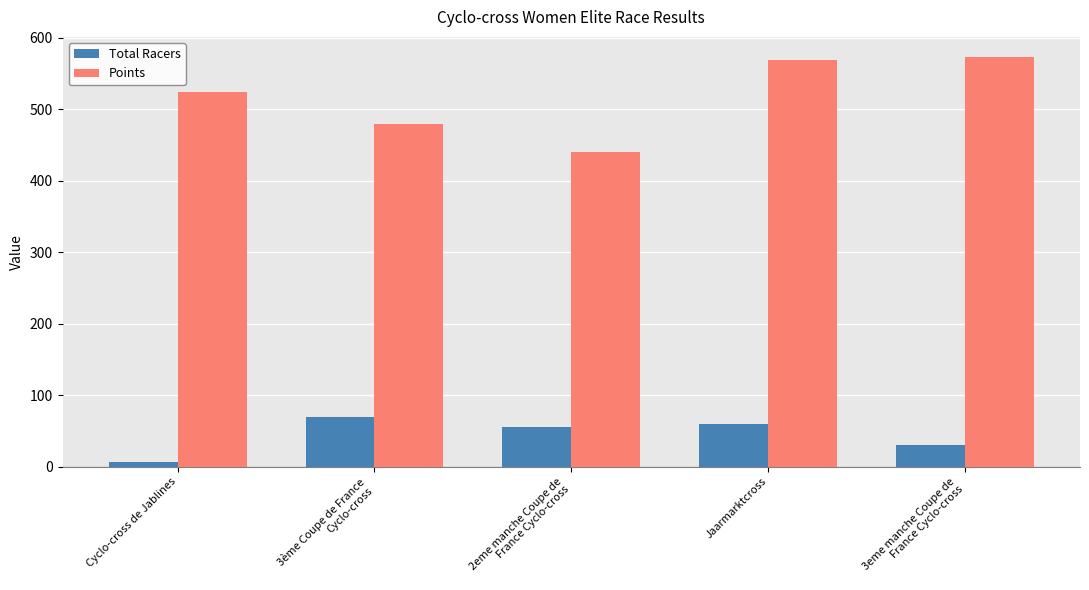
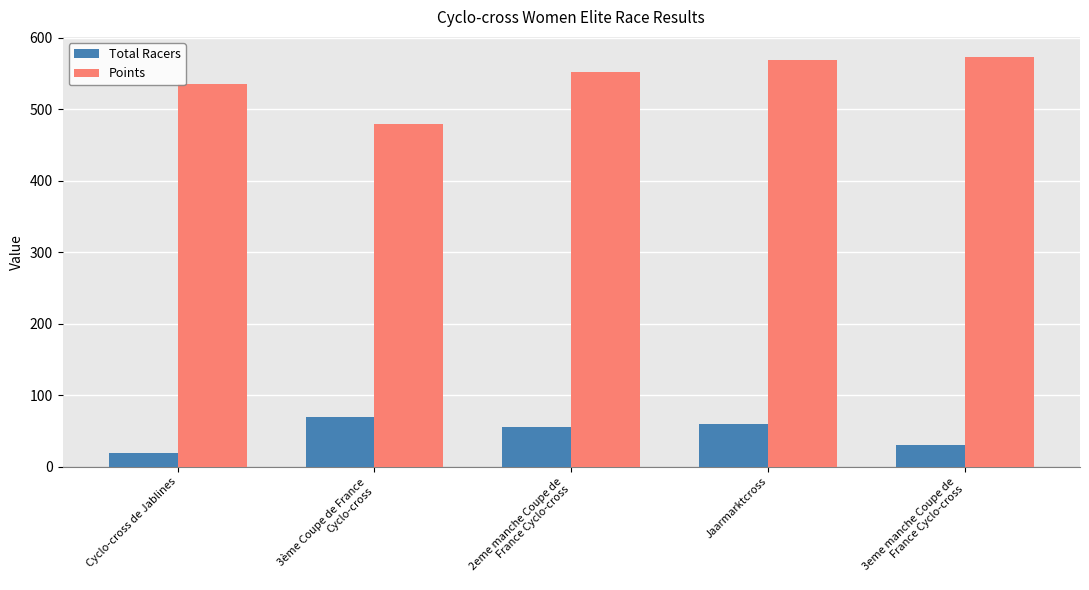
Total Racers, Cyclo-cross de Jablines: 10 -> 20
Points, Cyclo-cross de Jablines: 520 -> 540
Points, 2eme manche Coupe de France Cyclo-cross: 440 -> 550
